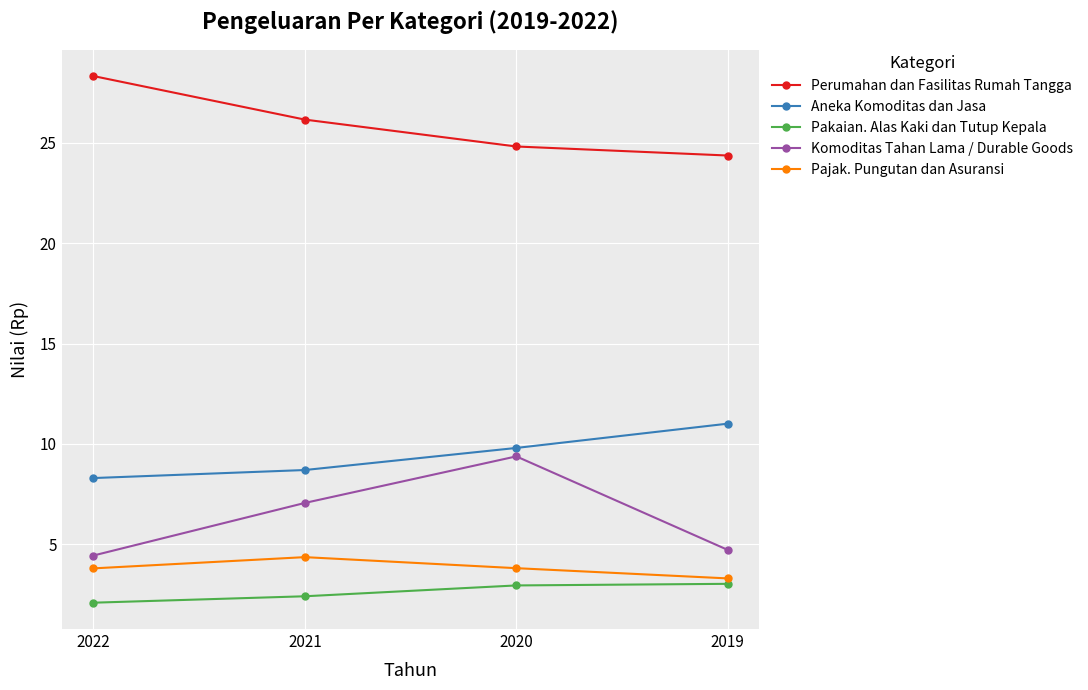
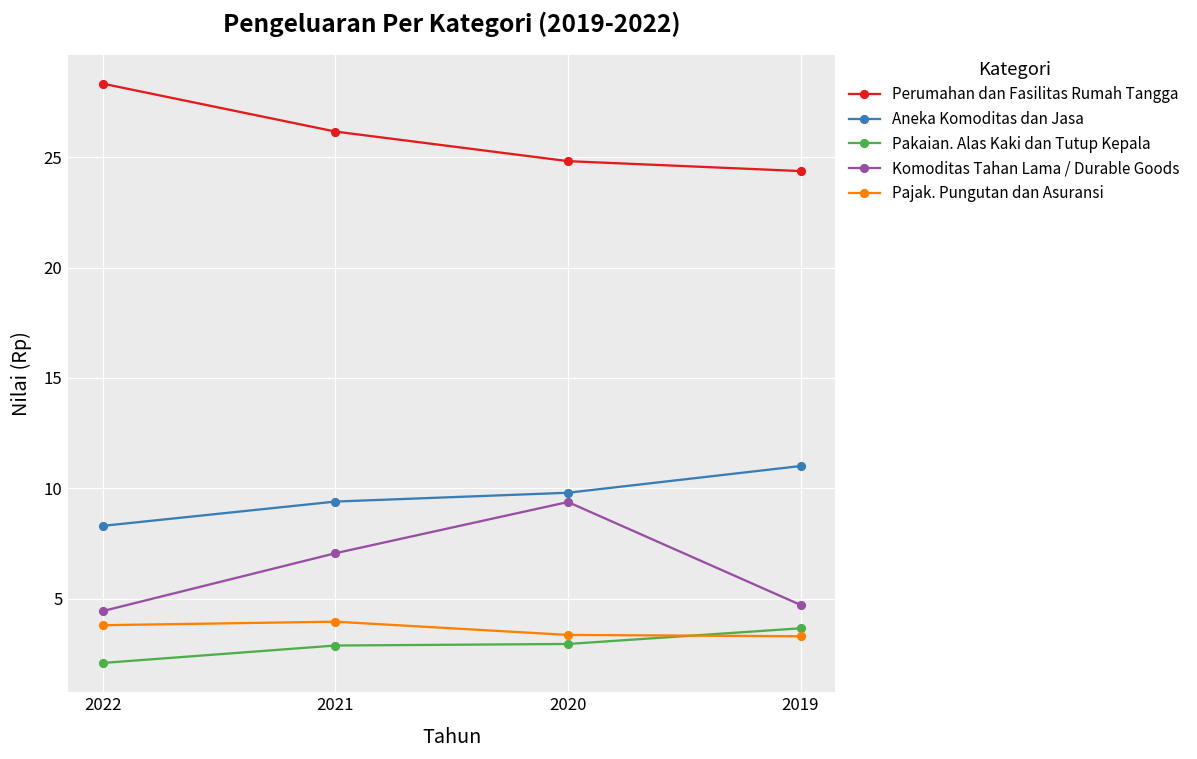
Aneka Komoditas dan Jasa, 2021: 8.7 -> 9.4
Pakaian. Alas Kaki dan Tutup Kepala, 2021: 2.4 -> 2.9
Pajak. Pungutan dan Asuransi, 2021: 4.4 -> 4.0
Pajak. Pungutan dan Asuransi, 2020: 3.8 -> 3.4
Pakaian. Alas Kaki dan Tutup Kepala, 2019: 3.0 -> 3.7
